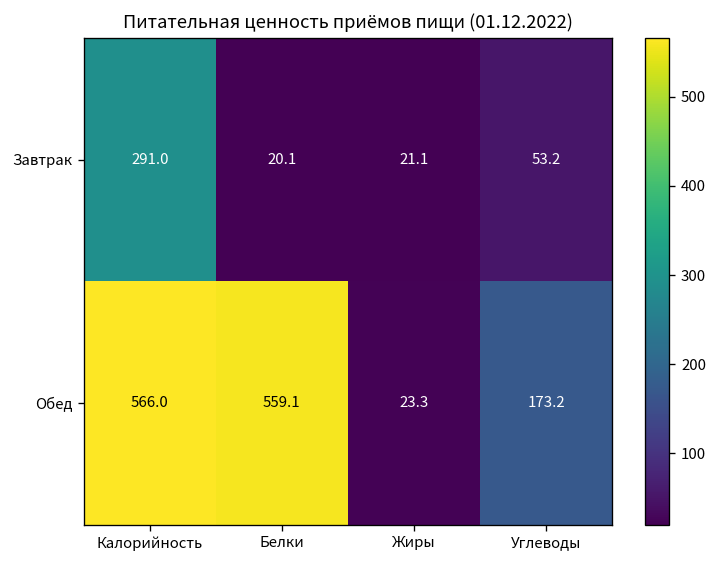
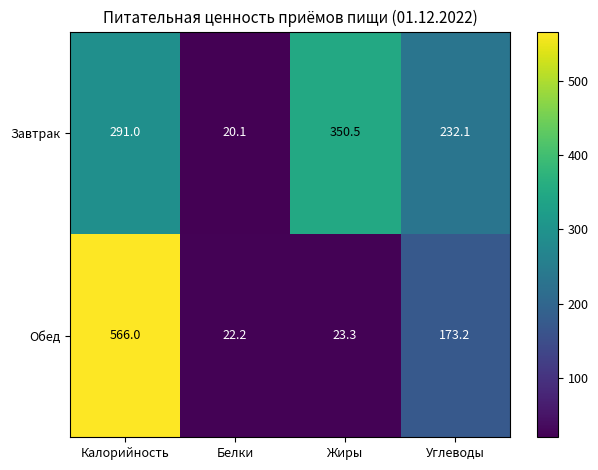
Завтрак, Жиры: 21.1 -> 350.5
Завтрак, Углеводы: 53.2 -> 232.1
Обед, Белки: 559.1 -> 22.2
